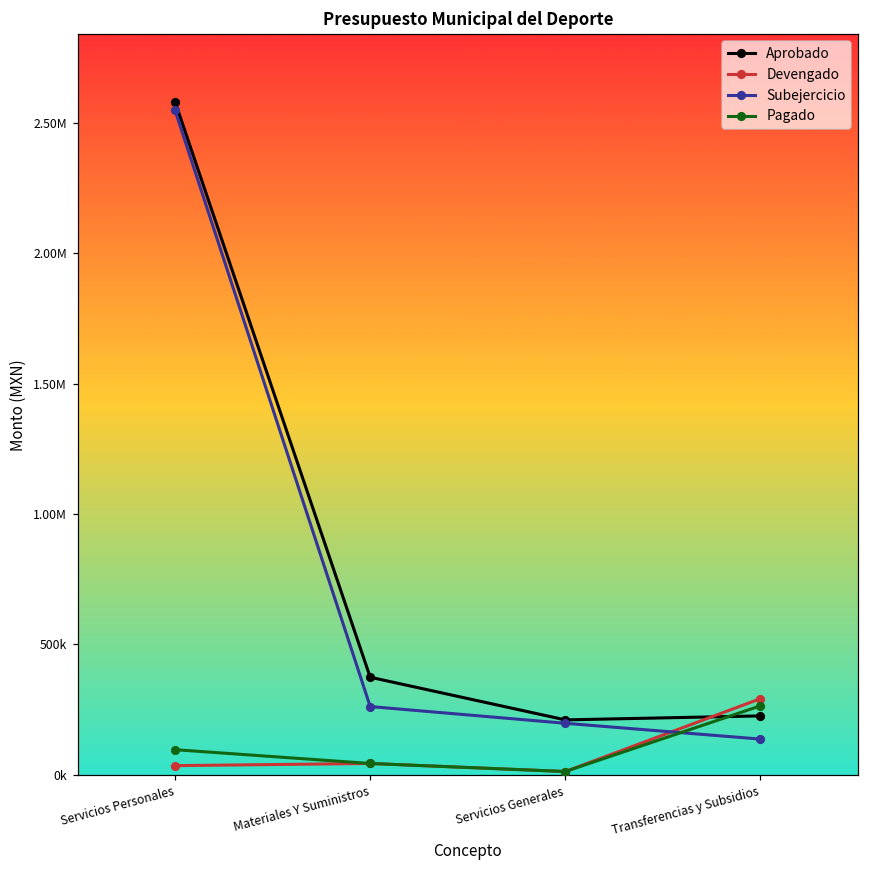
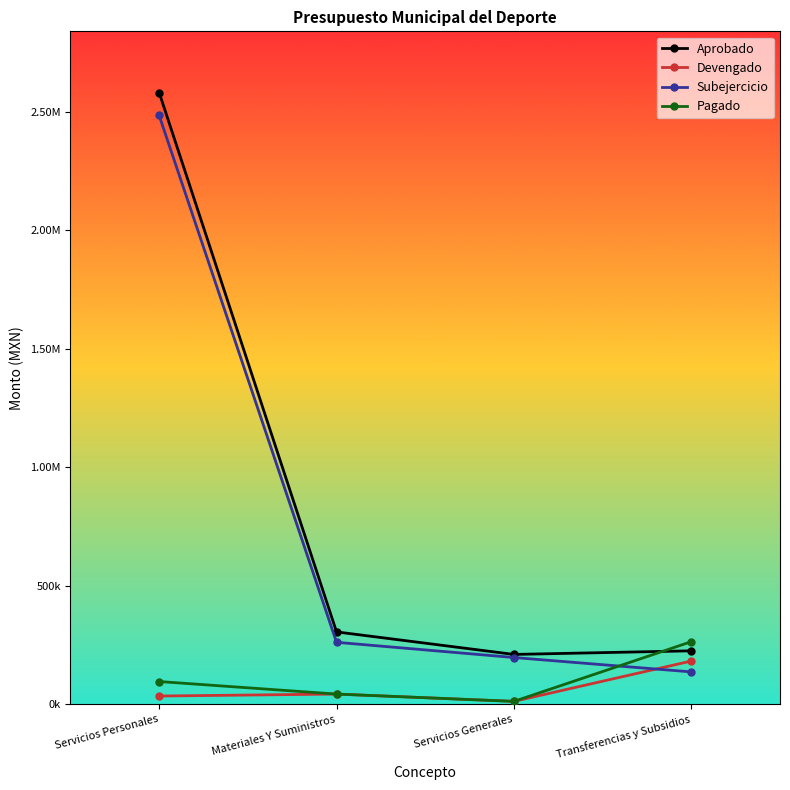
Subejercicio, Servicios Personales: 2550000 -> 2480000
Aprobado, Materiales Y Suministros: 370000 -> 310000
Devengado, Transferencias y Subsidios: 290000 -> 180000
